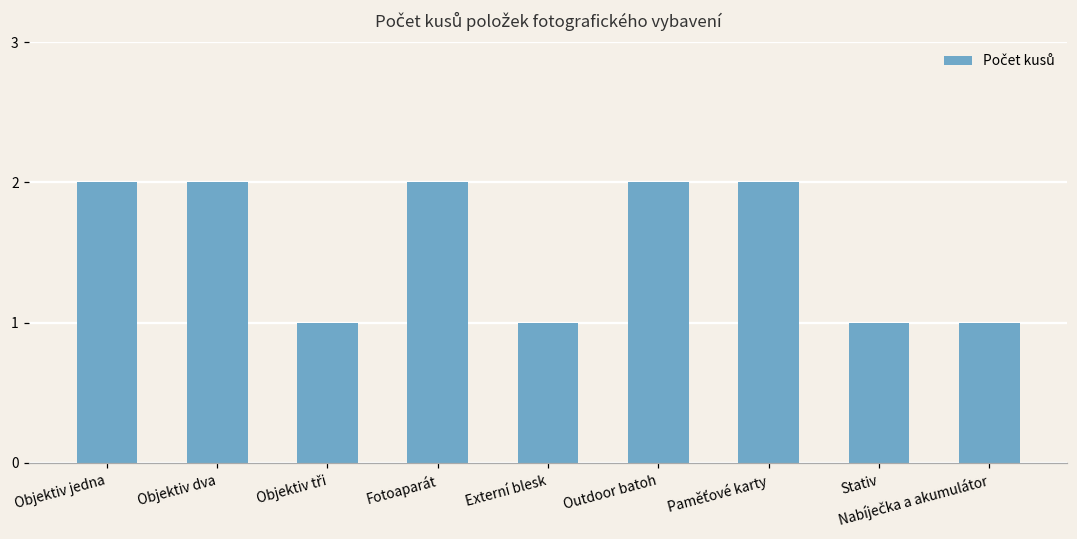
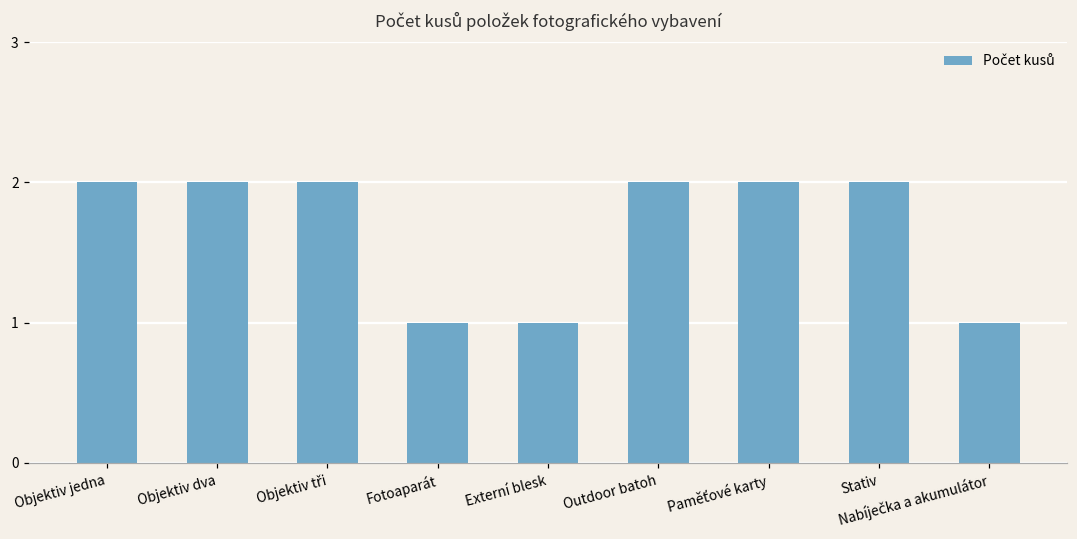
Objektiv tři: 1 -> 2
Fotoaparát: 2 -> 1
Stativ: 1 -> 2
